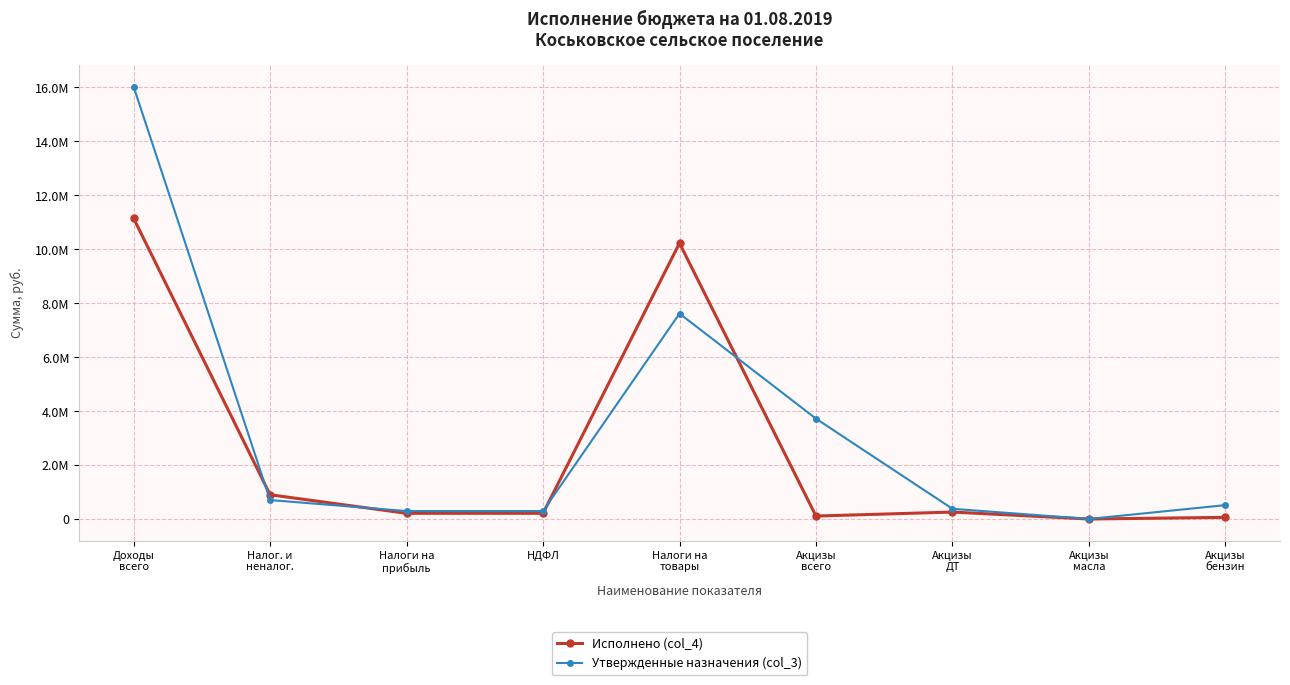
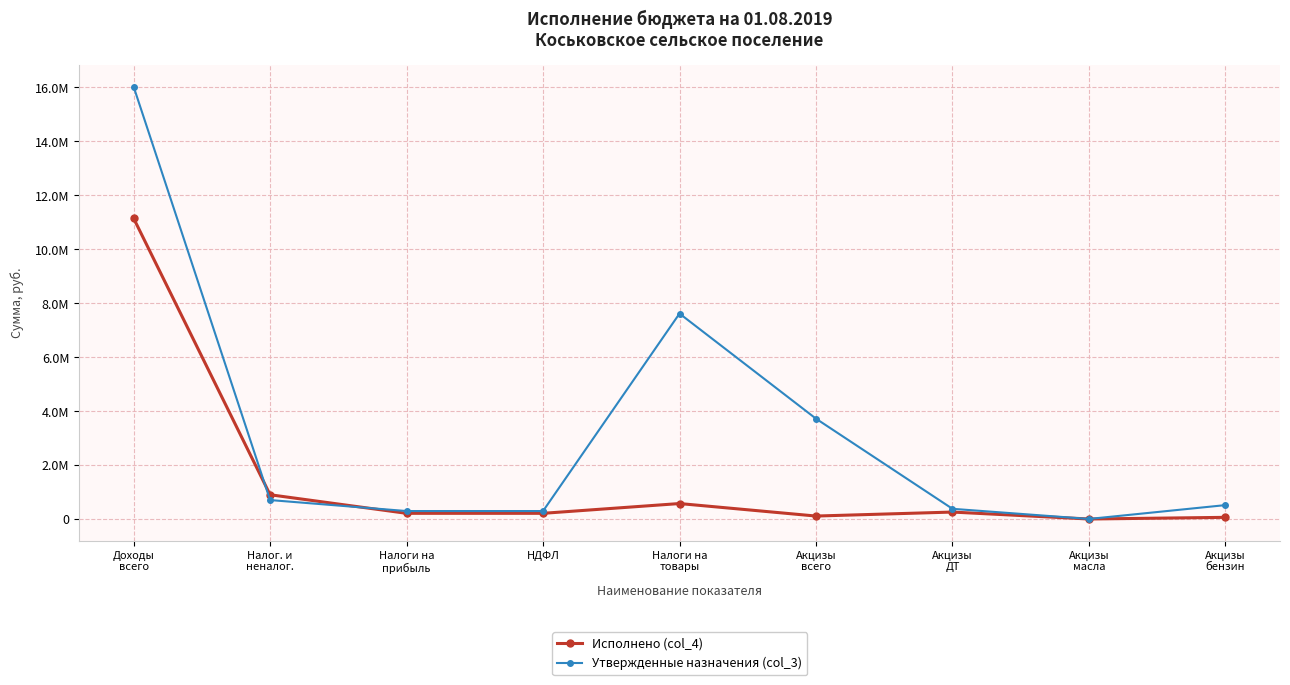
Исполнено (col_4), Налоги на товары: 10200000 -> 600000
